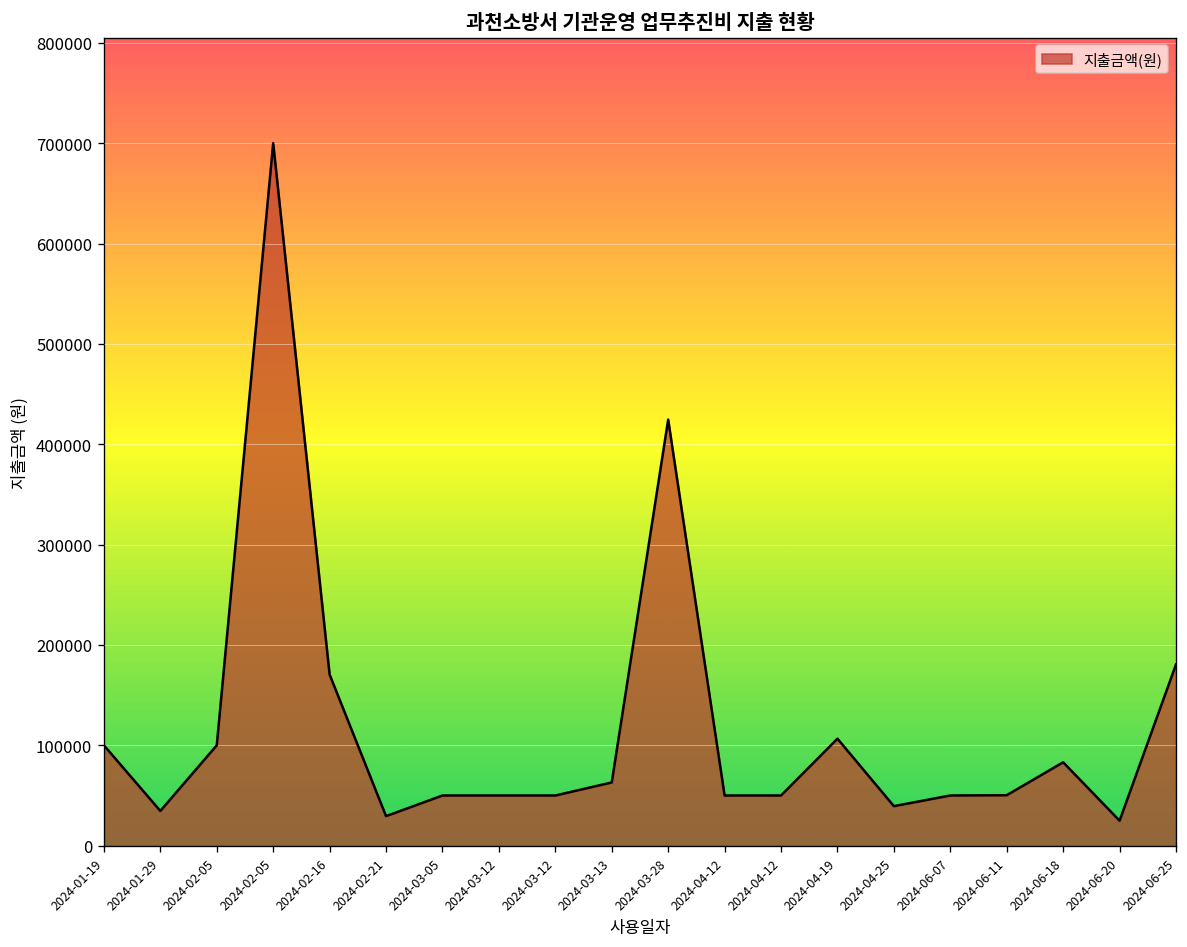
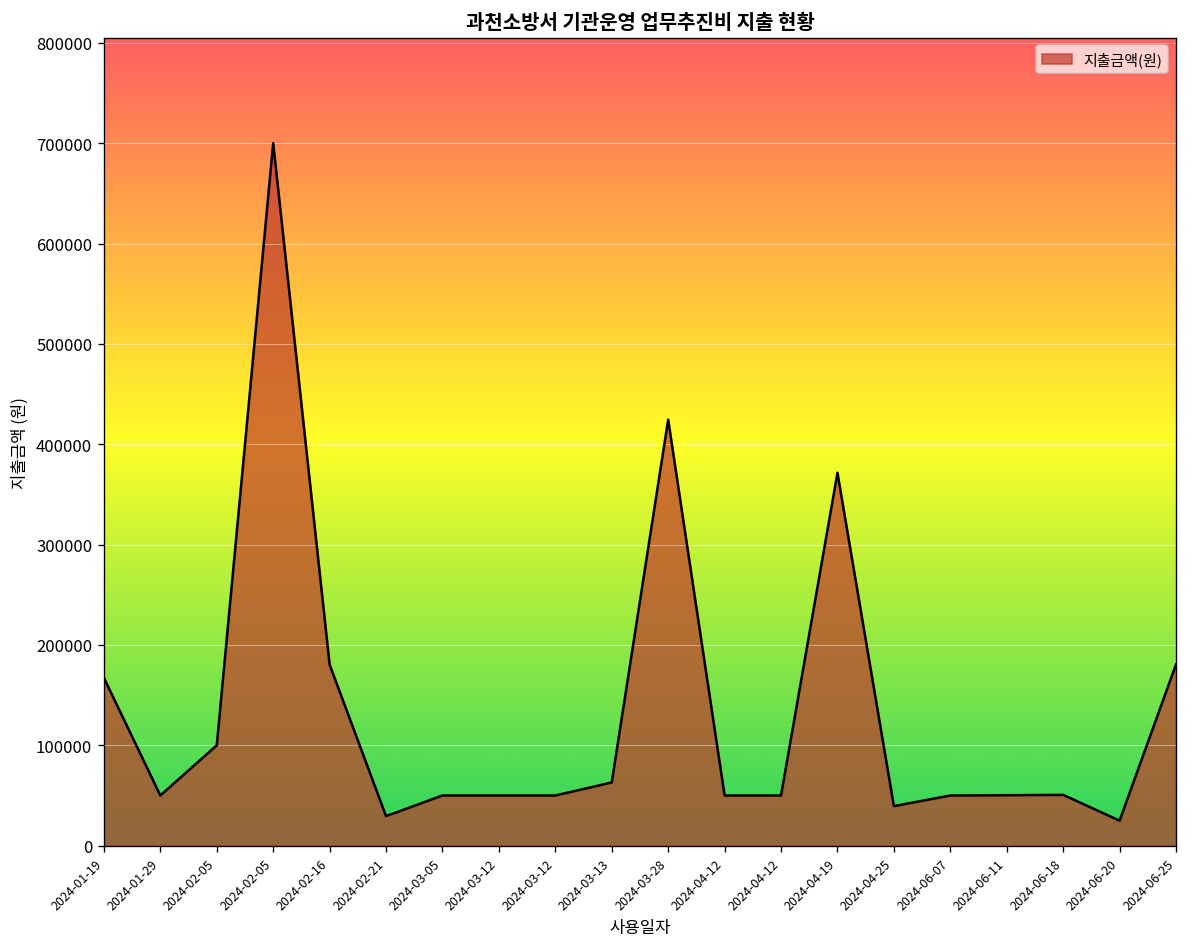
2024-01-19: 100000 -> 170000
2024-01-29: 30000 -> 50000
2024-02-16: 170000 -> 180000
2024-04-19: 110000 -> 370000
2024-06-18: 80000 -> 50000
